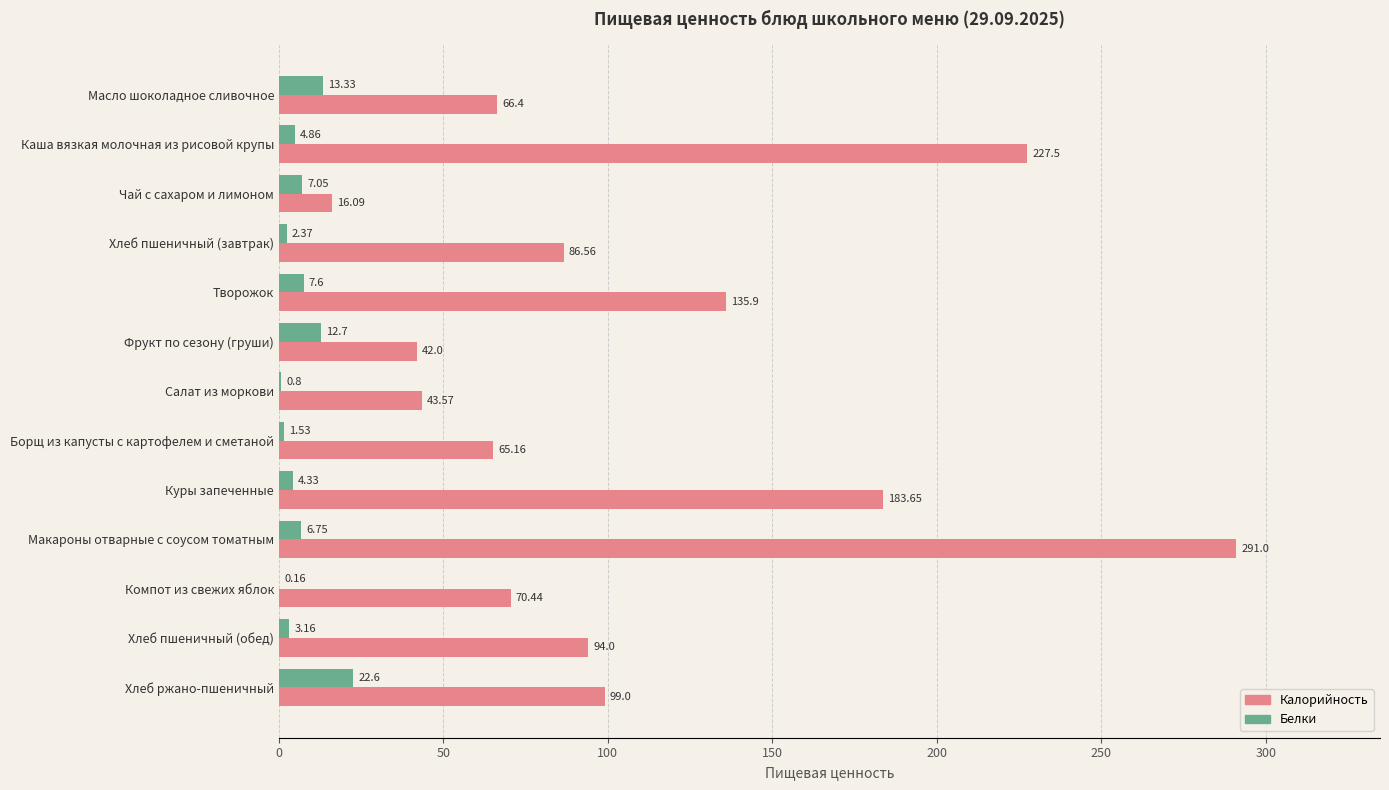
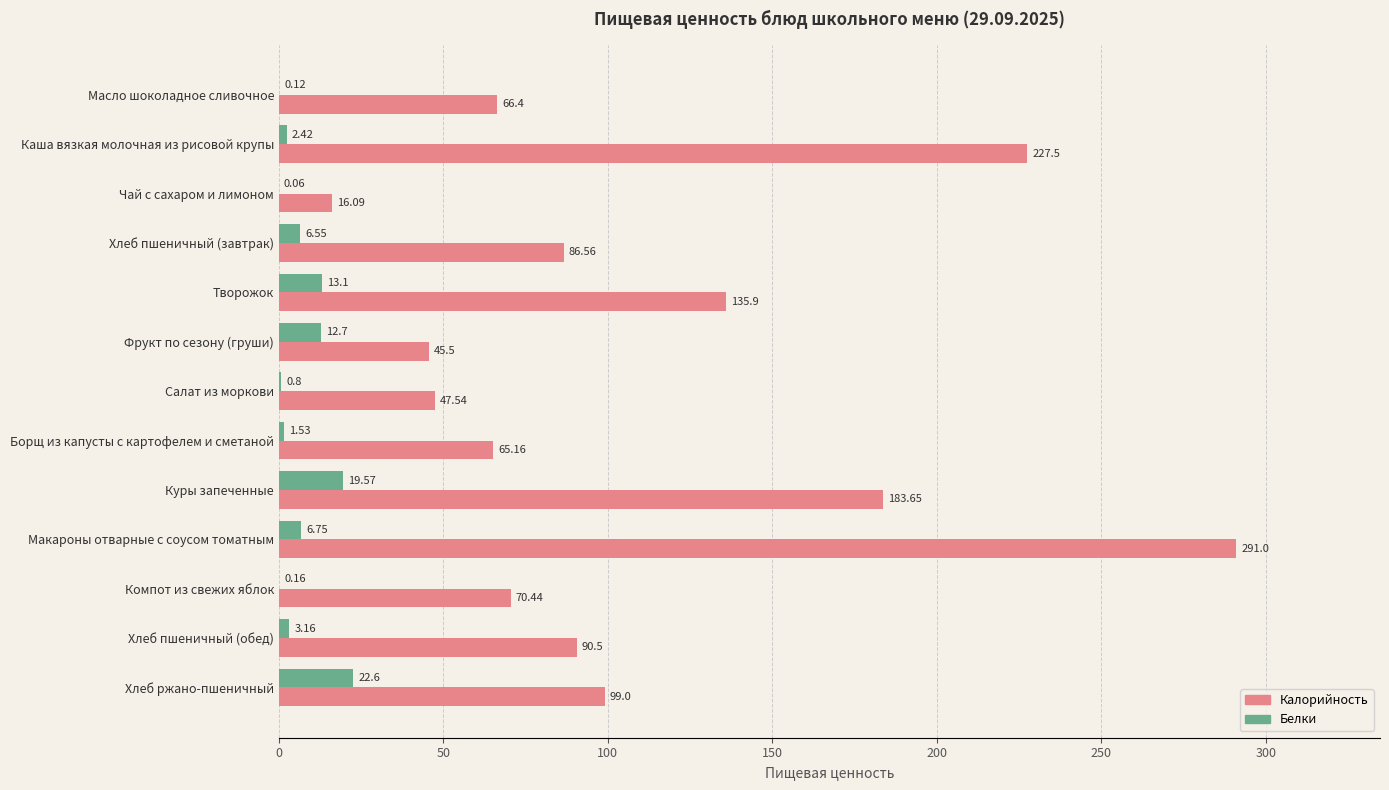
Белки, Масло шоколадное сливочное: 13.33 -> 0.12
Белки, Каша вязкая молочная из рисовой крупы: 4.86 -> 2.42
Белки, Чай с сахаром и лимоном: 7.05 -> 0.06
Белки, Хлеб пшеничный (завтрак): 2.37 -> 6.55
Белки, Творожок: 7.6 -> 13.1
Калорийность, Фрукт по сезону (груши): 42.0 -> 45.5
Калорийность, Салат из моркови: 43.57 -> 47.54
Белки, Куры запеченные: 4.33 -> 19.57
Калорийность, Хлеб пшеничный (обед): 94.0 -> 90.5
